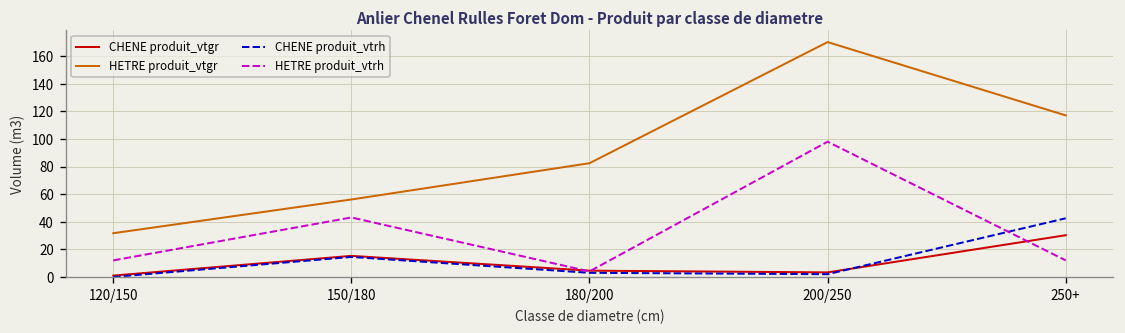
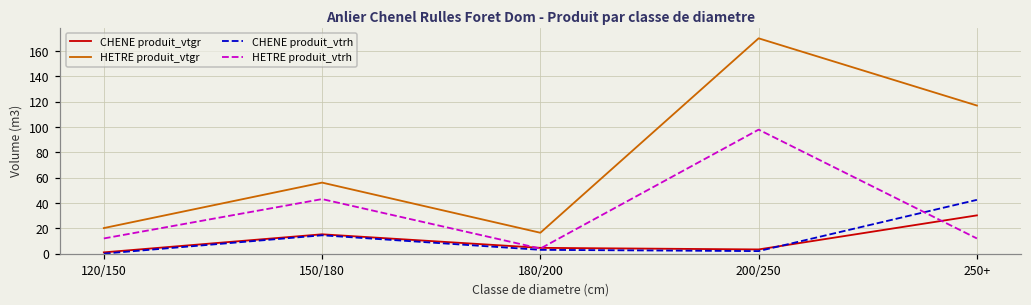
HETRE produit_vtgr, 120/150: 32 -> 20
HETRE produit_vtgr, 180/200: 82 -> 16
